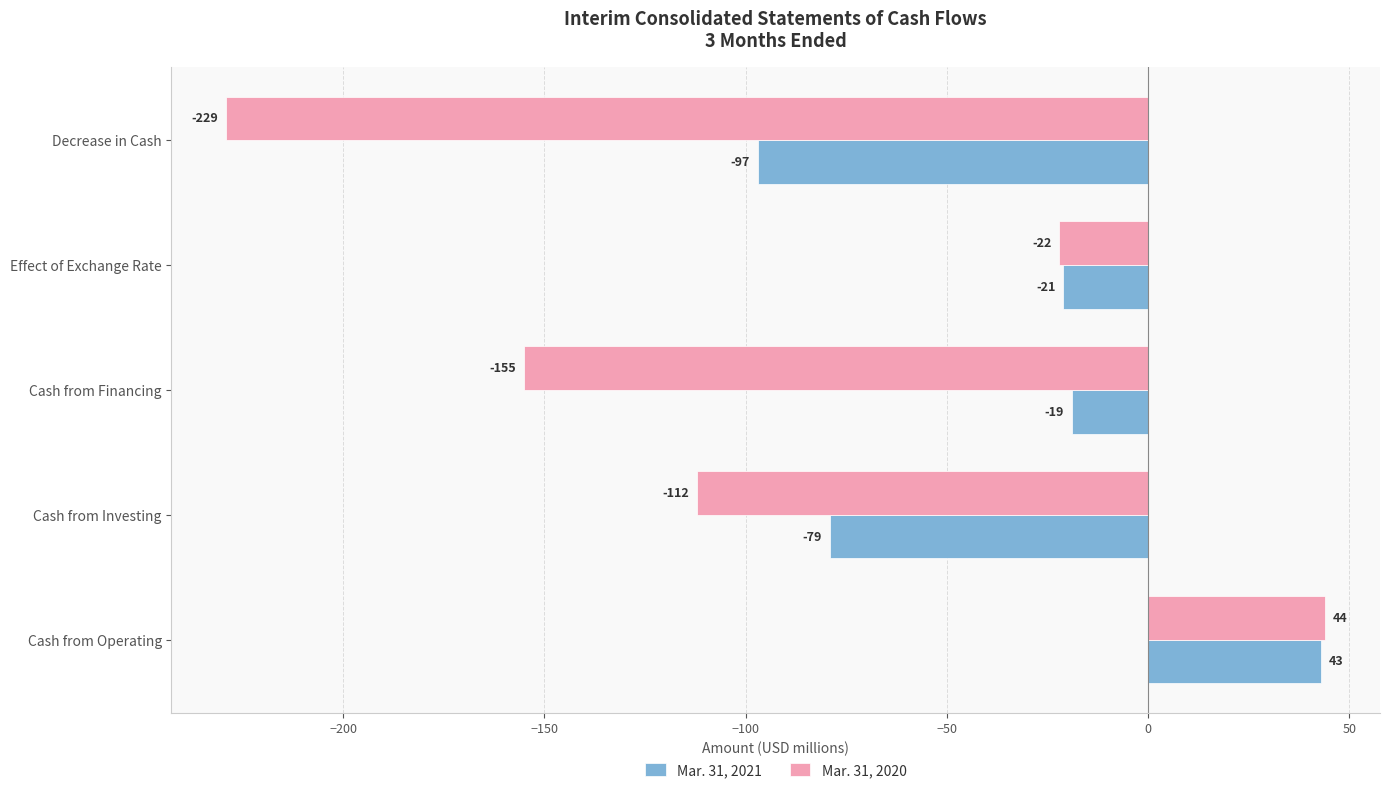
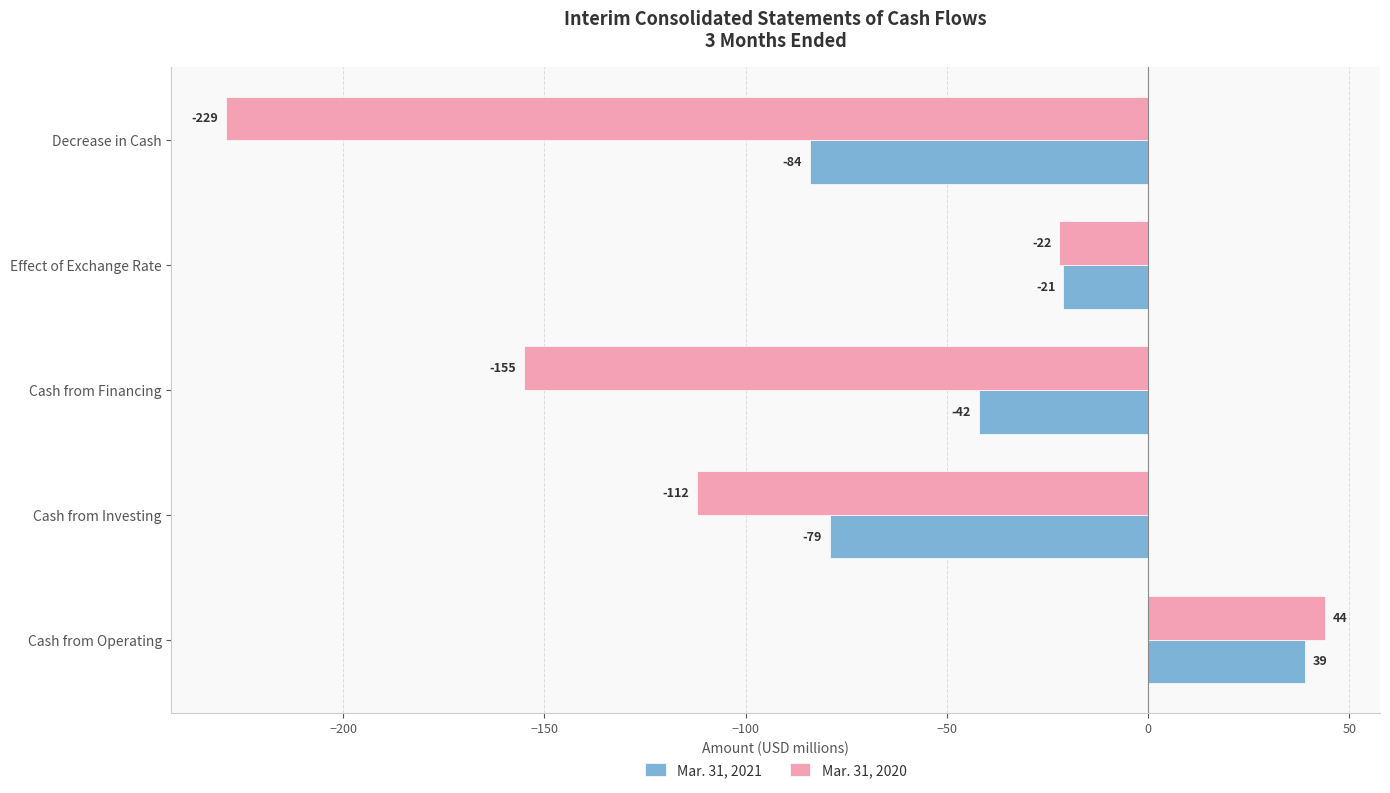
Mar. 31, 2021, Decrease in Cash: -97 -> -84
Mar. 31, 2021, Cash from Financing: -19 -> -42
Mar. 31, 2021, Cash from Operating: 43 -> 39
